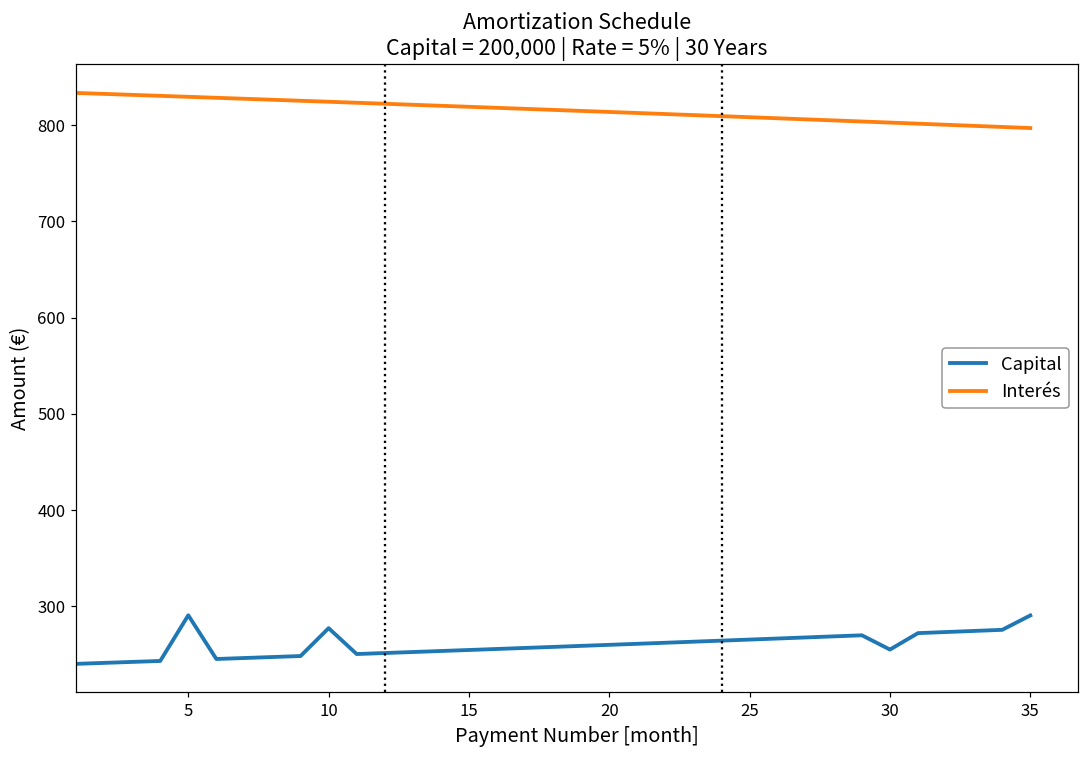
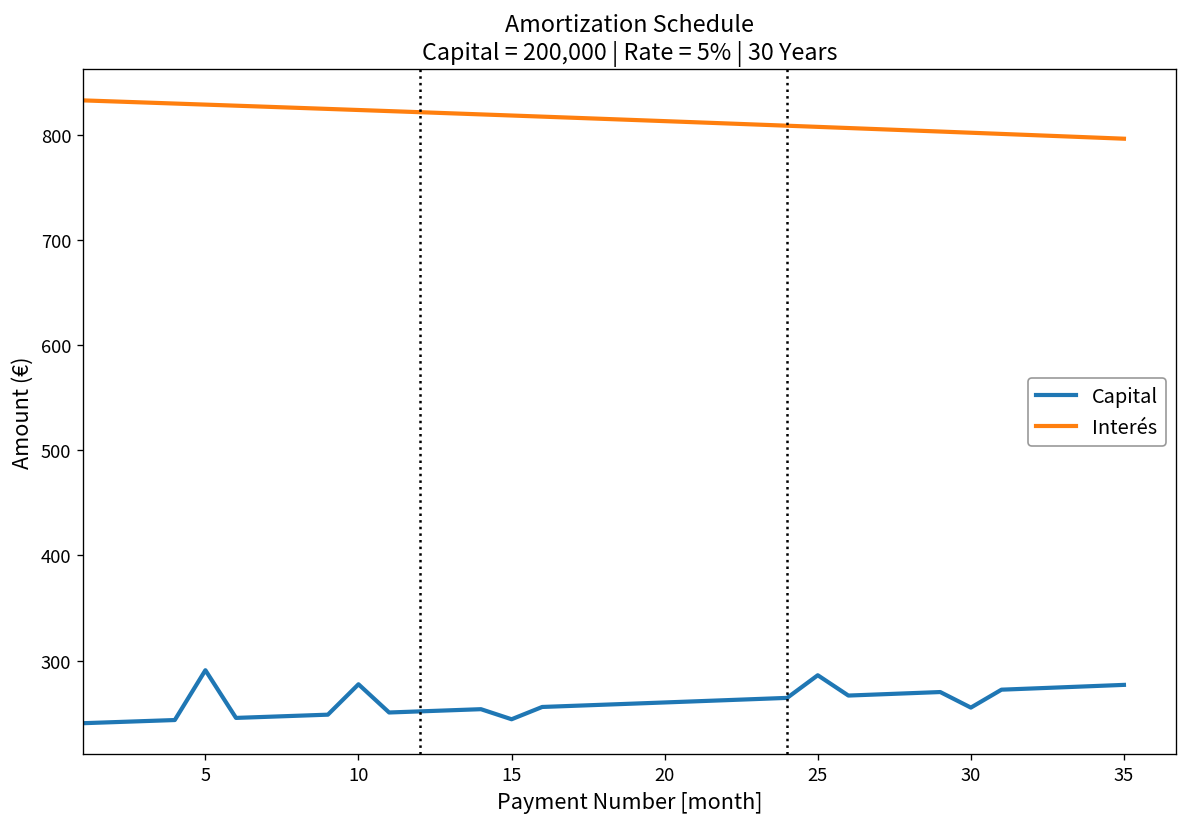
Capital, 15: 250 -> 240
Capital, 25: 270 -> 290
Capital, 35: 290 -> 280
